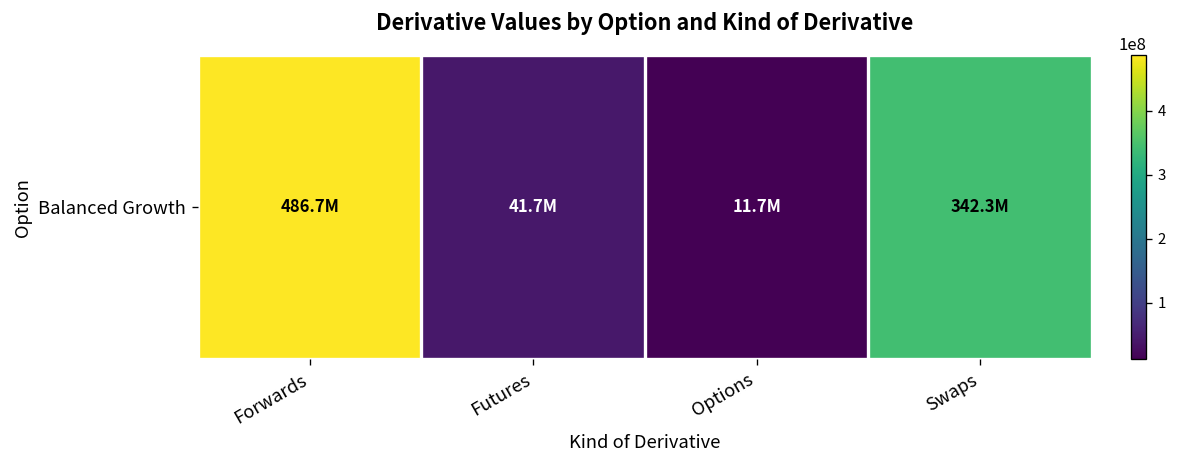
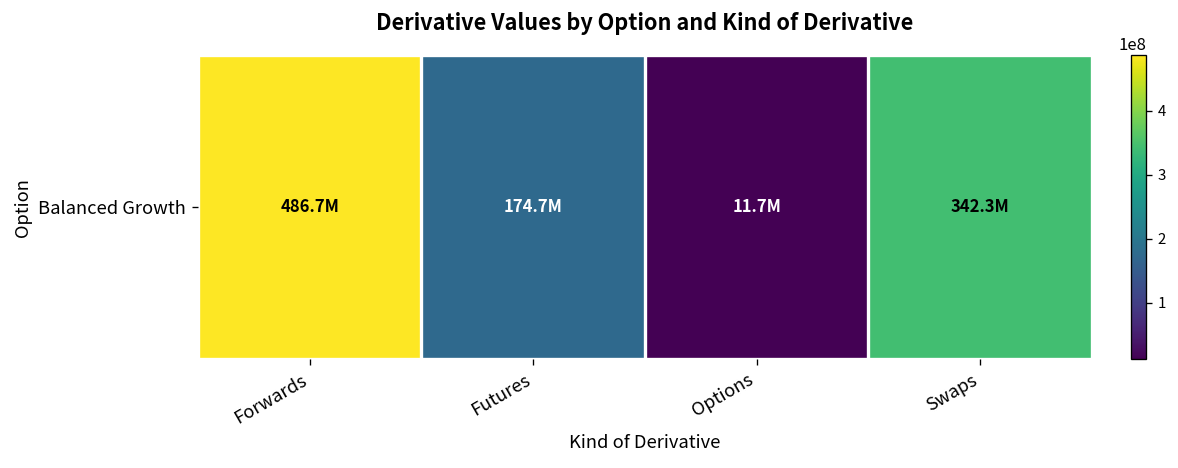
Balanced Growth, Futures: 41.7M -> 174.7M
